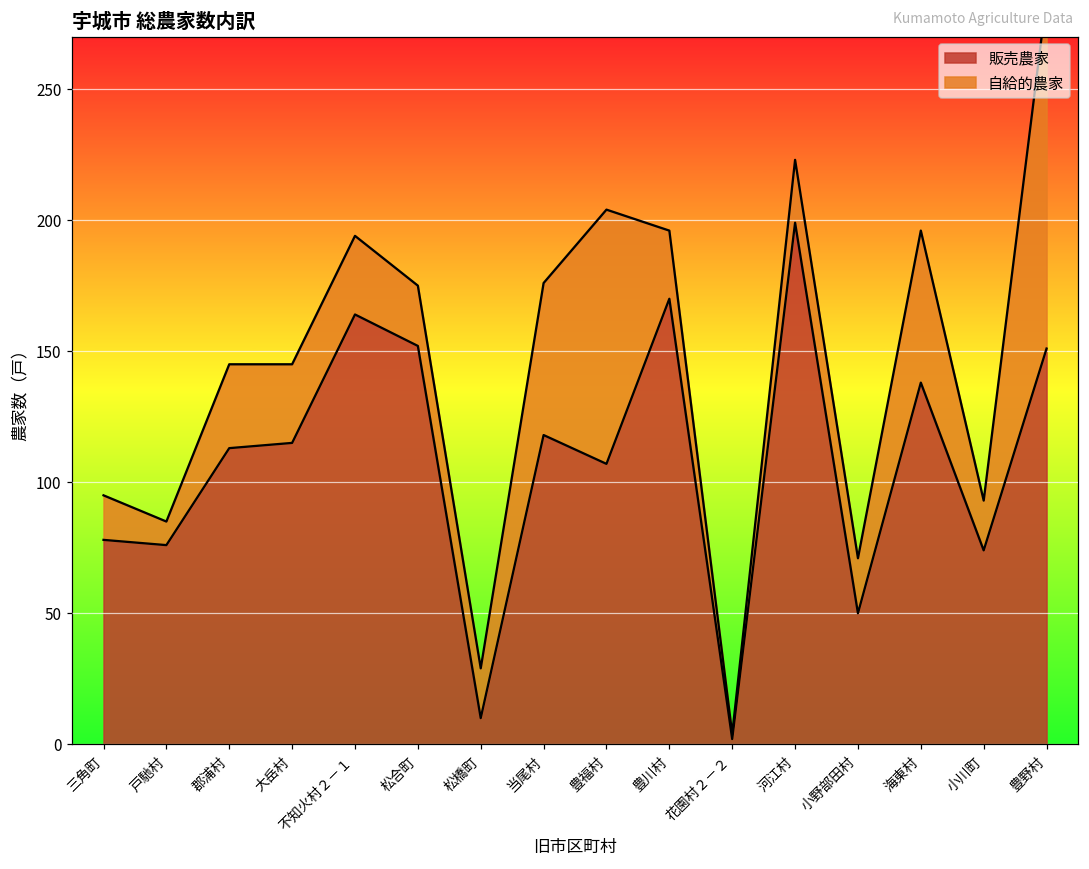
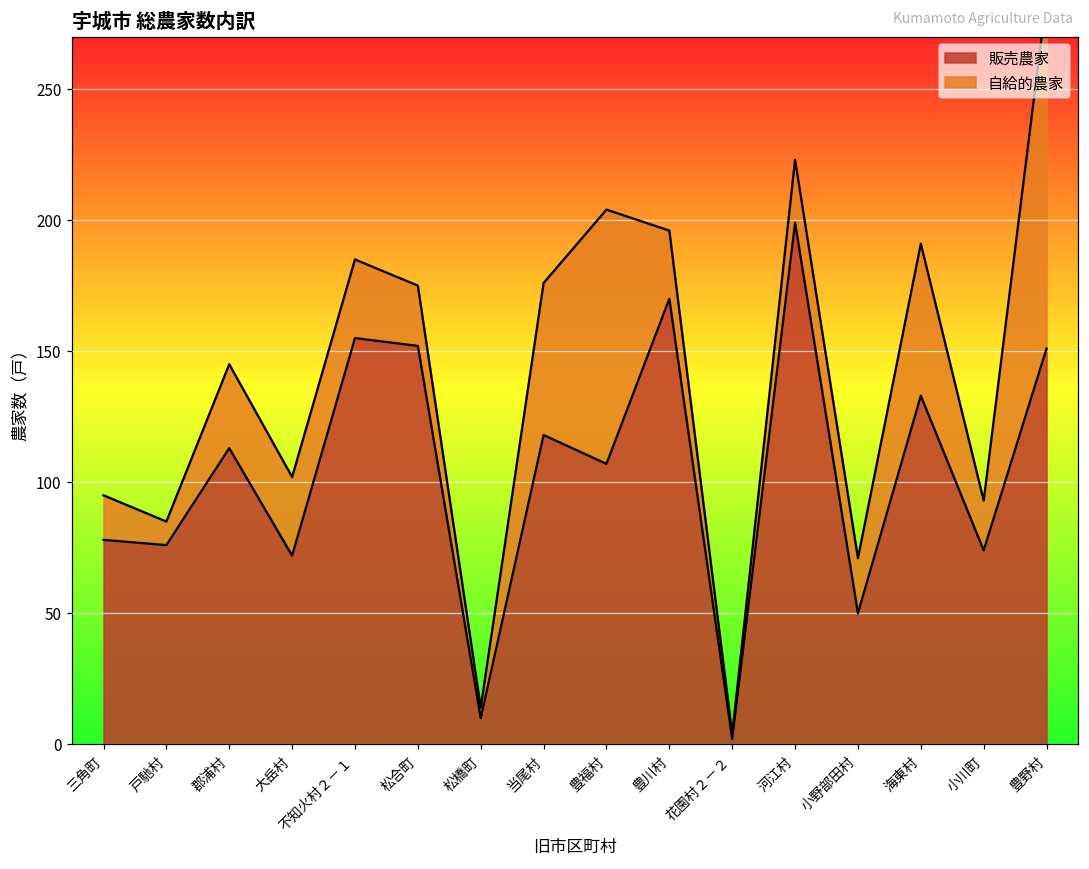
販売農家, 大岳村: 115 -> 72
販売農家, 不知火村２－１: 164 -> 155
自給的農家, 松橋町: 19 -> 4
販売農家, 海東村: 138 -> 133
